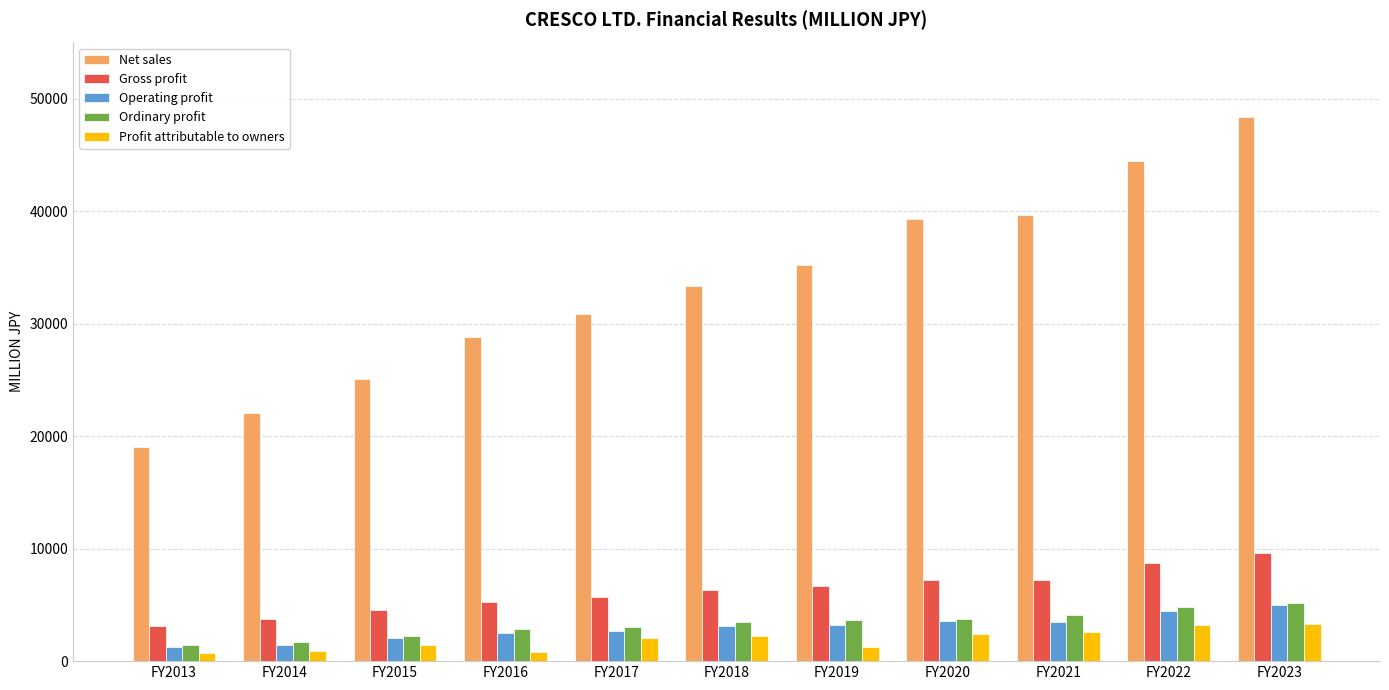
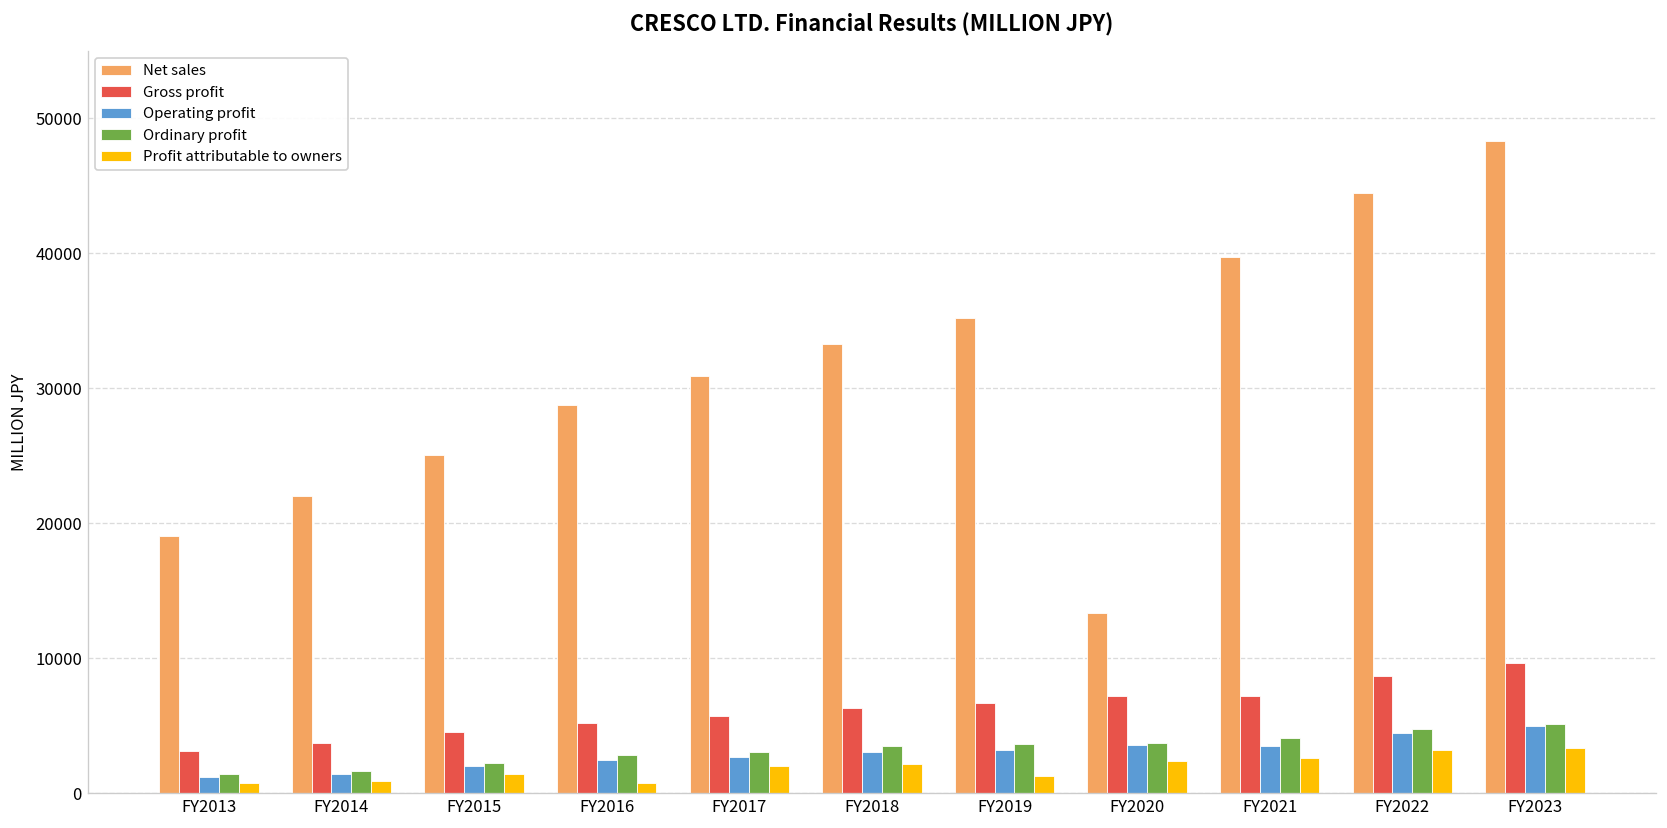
Net sales, FY2020: 39300 -> 13300
